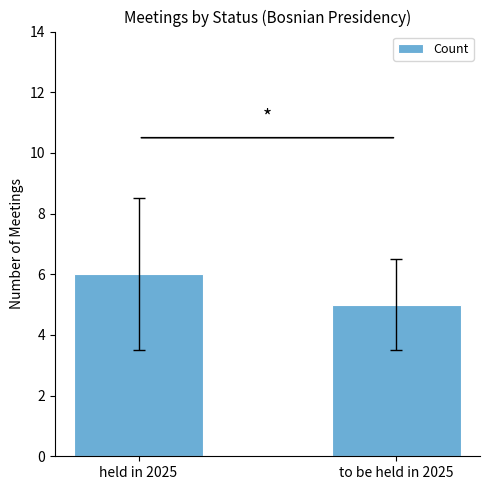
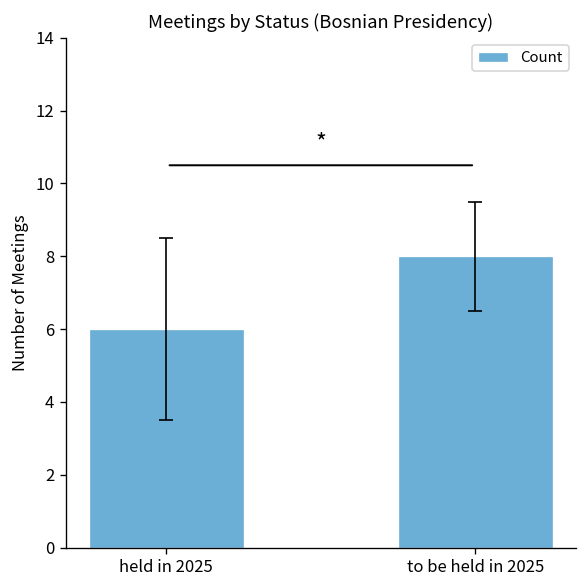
Count, to be held in 2025: 5 -> 8
